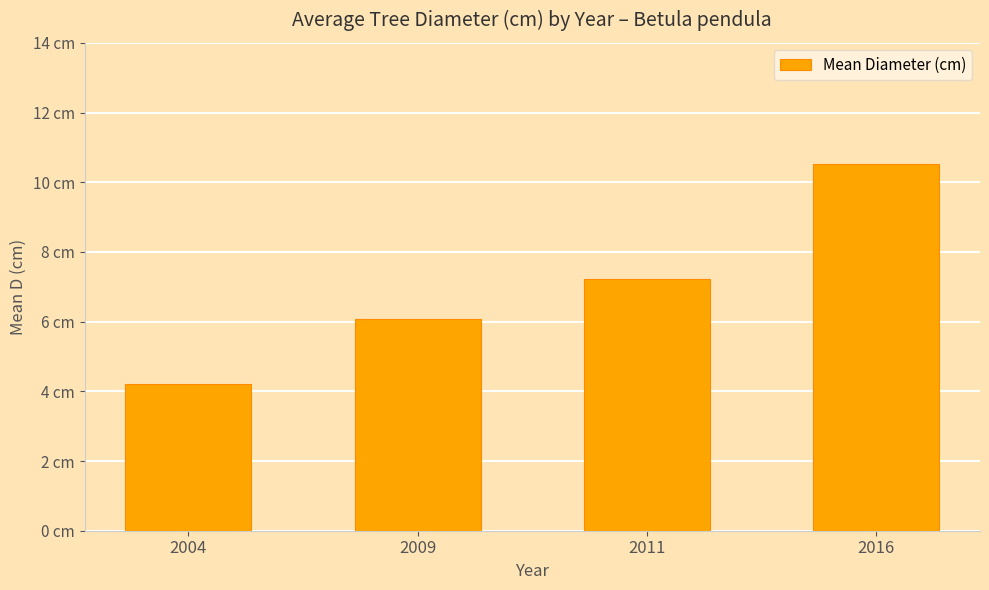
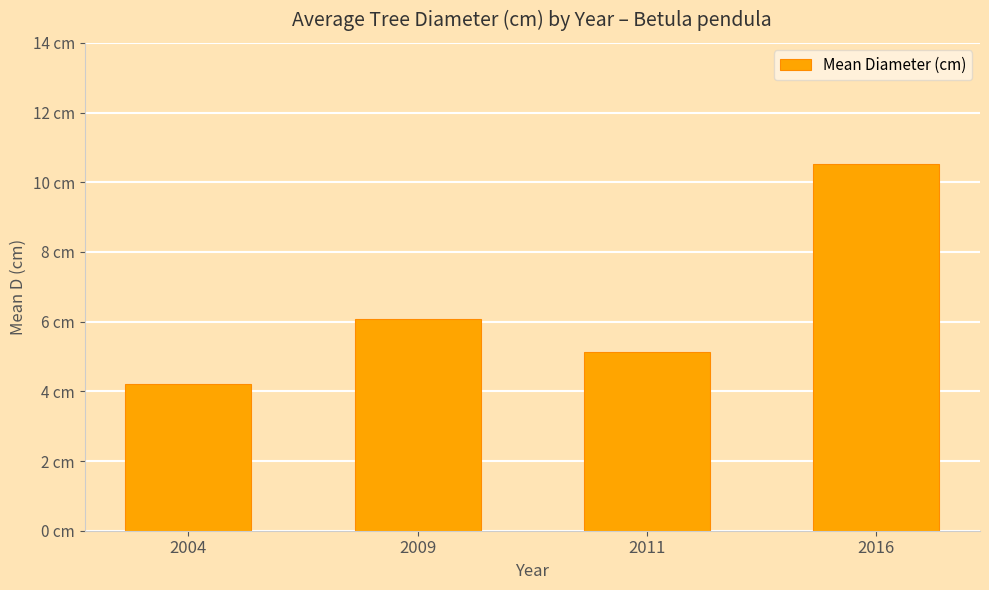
2011: 7.2 cm -> 5.1 cm
